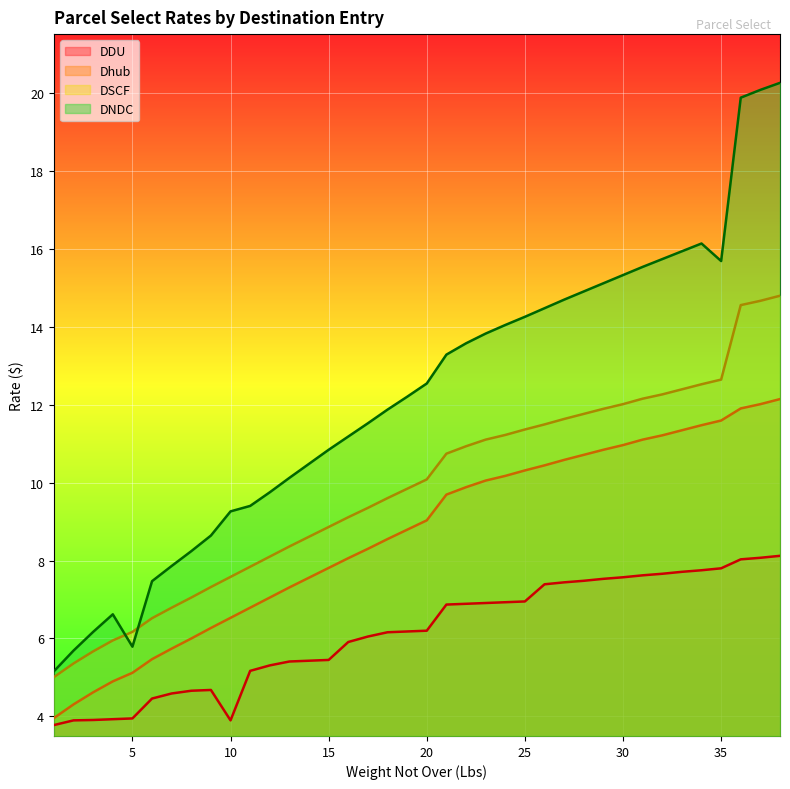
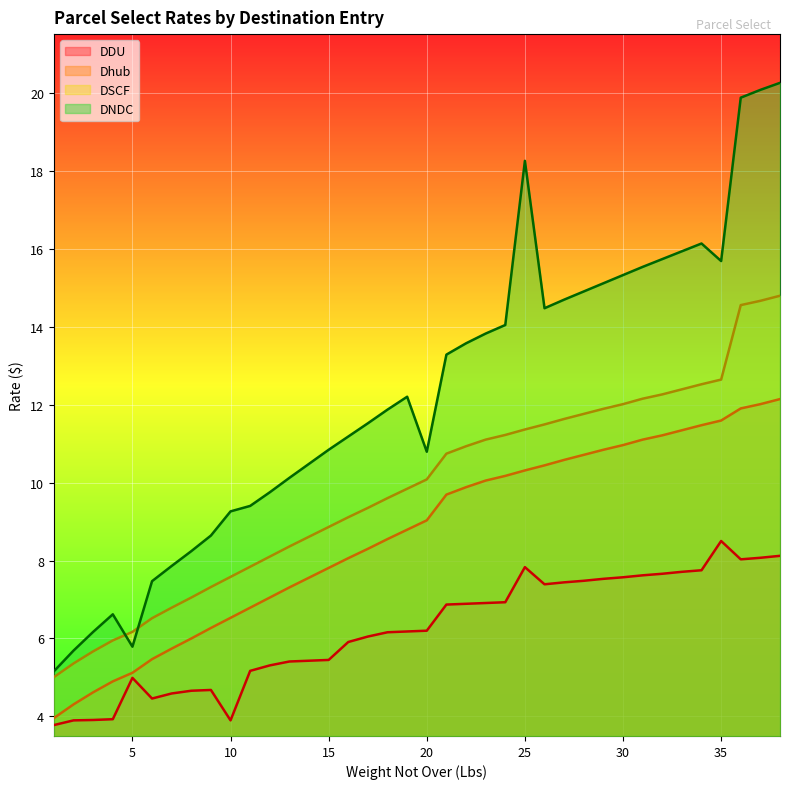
DDU, 5: 4.0 -> 5.0
DNDC, 20: 12.5 -> 10.8
DDU, 25: 7.0 -> 7.8
DNDC, 25: 14.3 -> 18.3
DDU, 35: 7.8 -> 8.5
